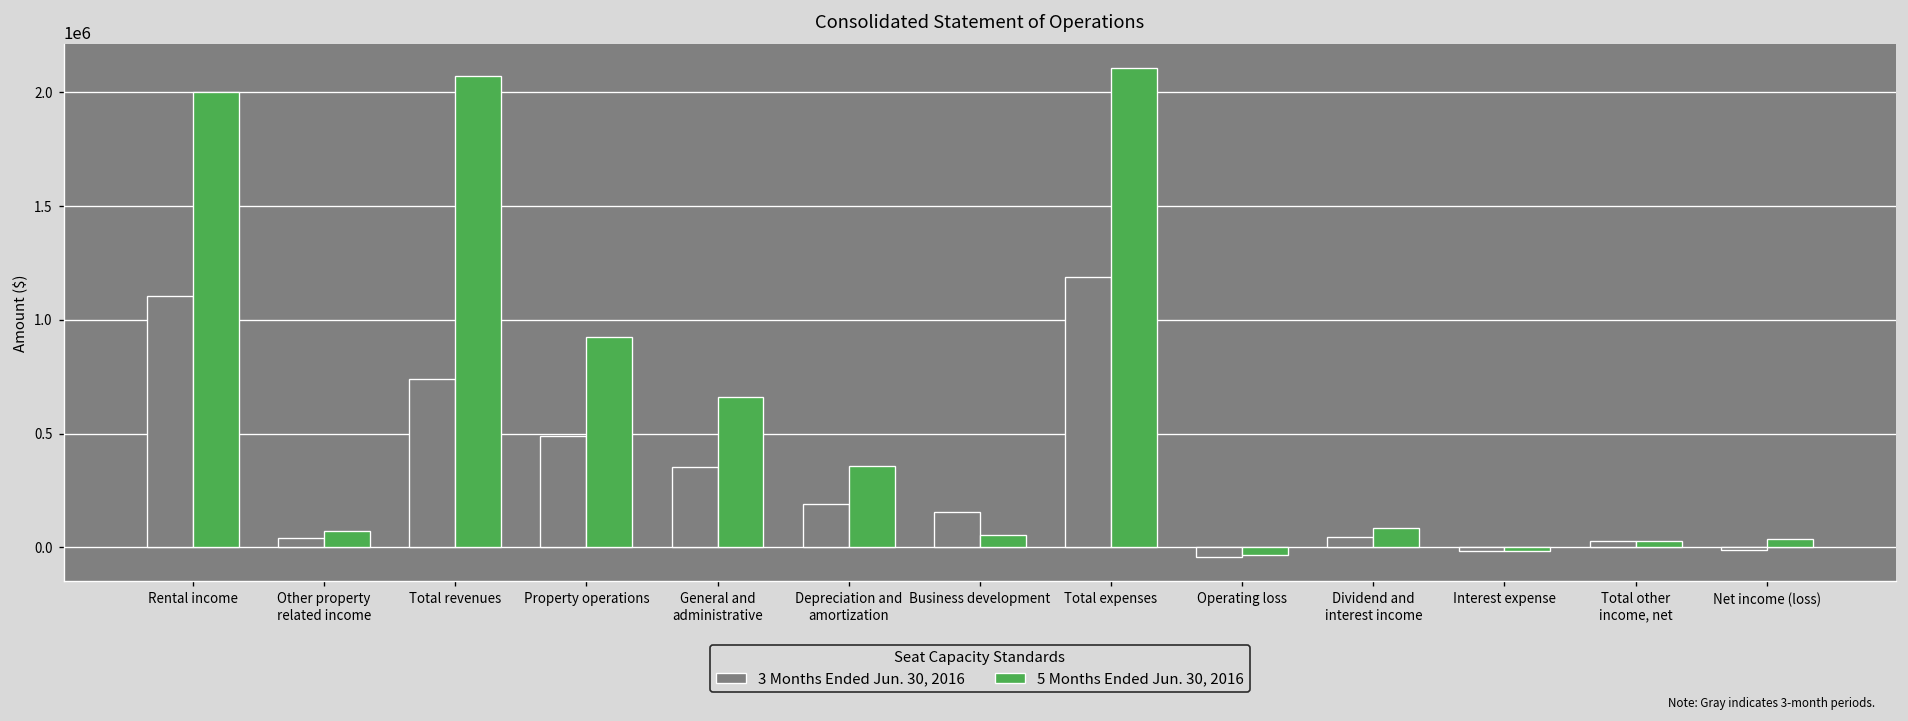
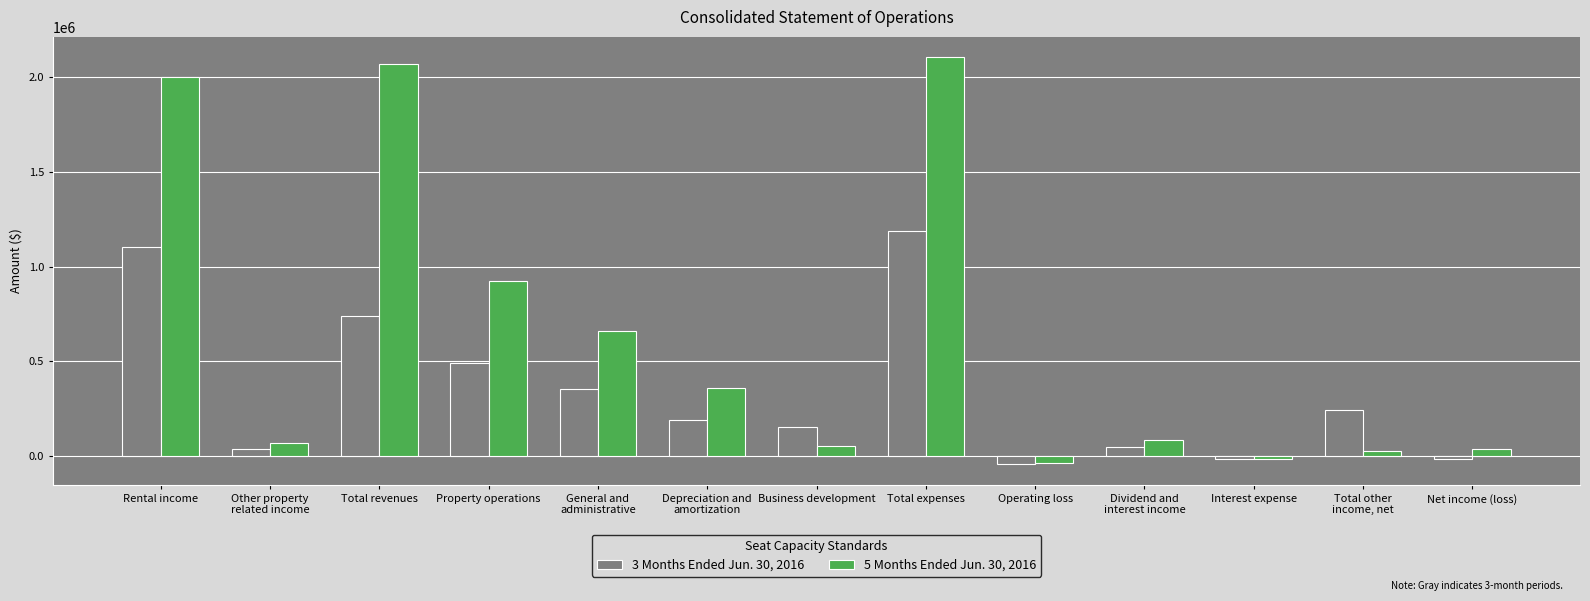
3 Months Ended Jun. 30, 2016, Total other income, net: 30000 -> 250000
